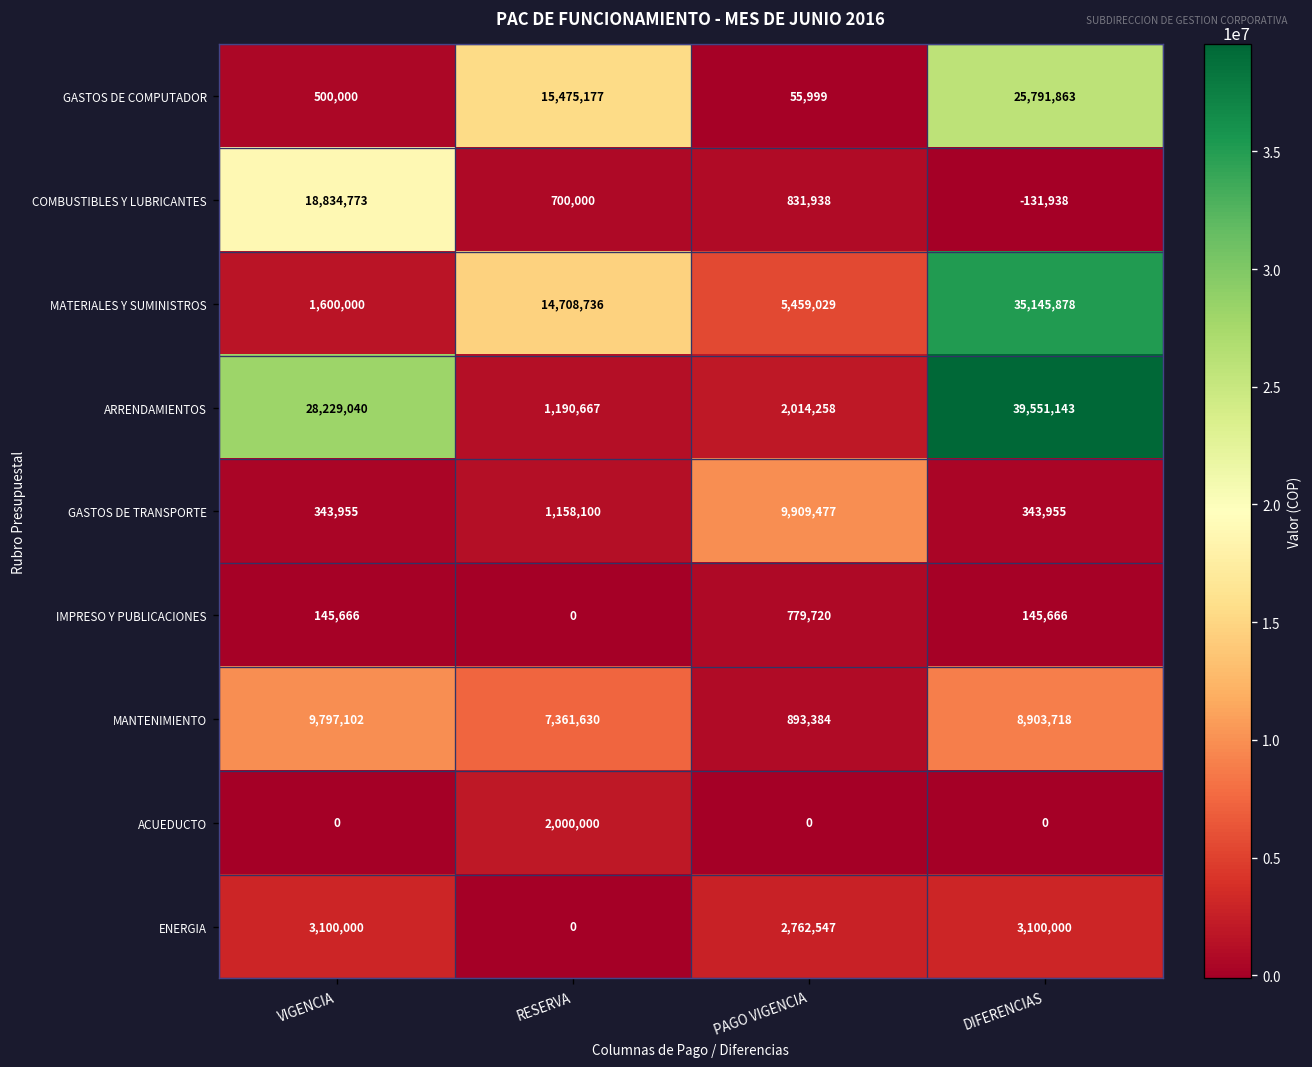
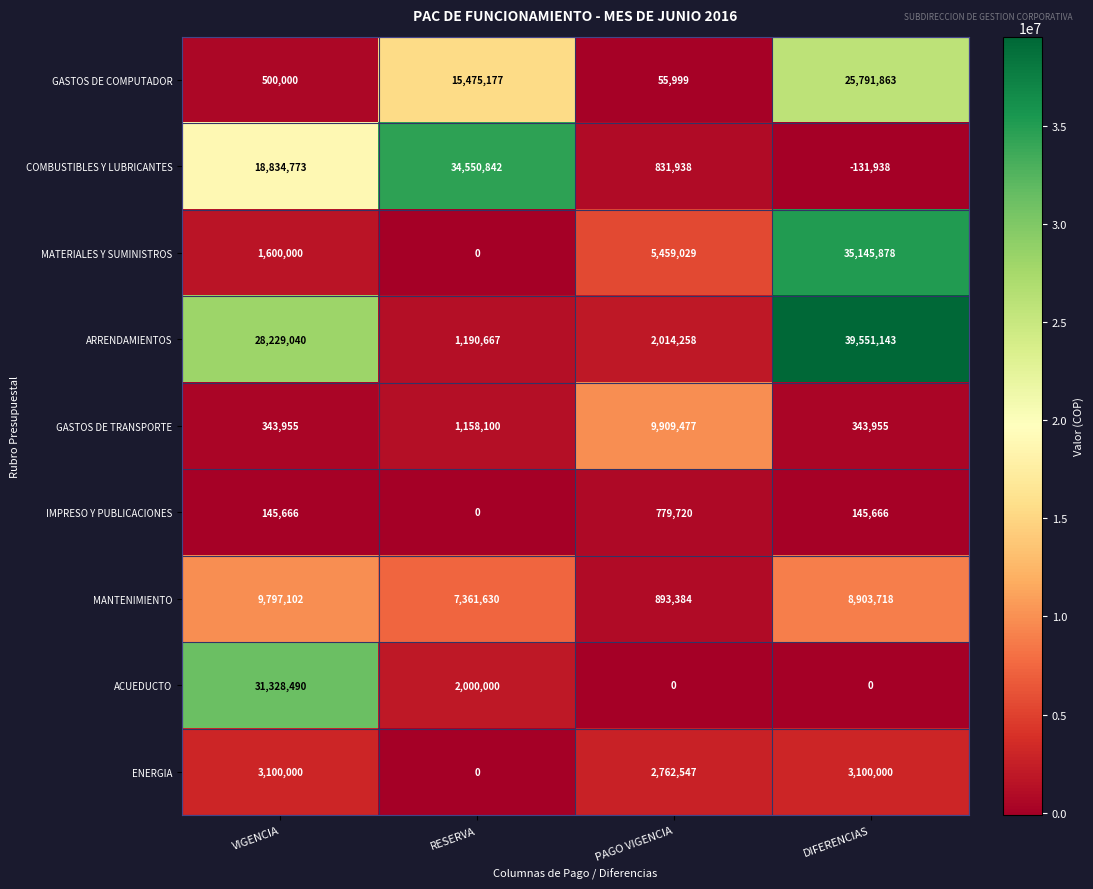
COMBUSTIBLES Y LUBRICANTES, RESERVA: 700,000 -> 34,550,842
MATERIALES Y SUMINISTROS, RESERVA: 14,708,736 -> 0
ACUEDUCTO, VIGENCIA: 0 -> 31,328,490
